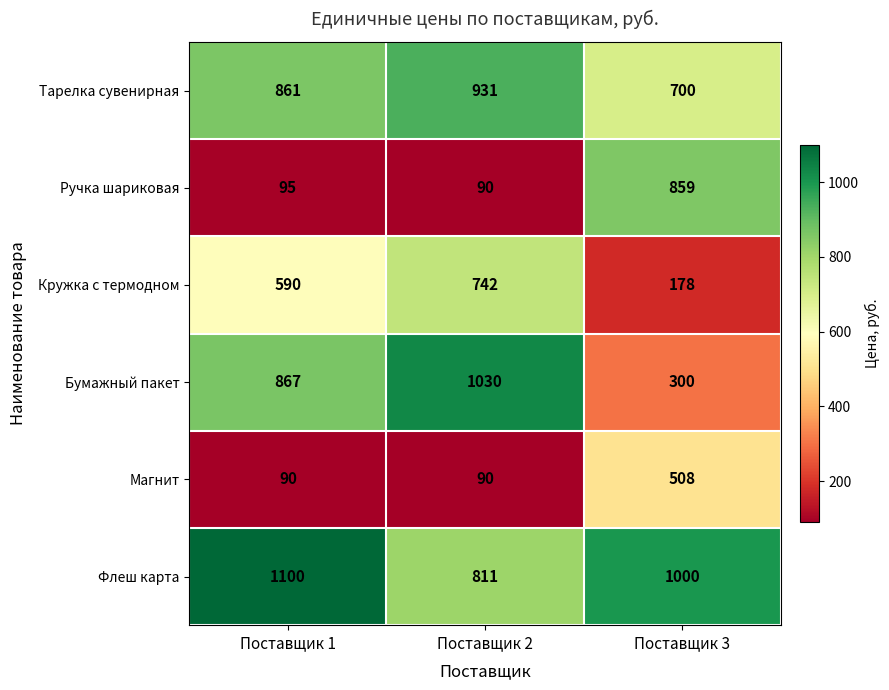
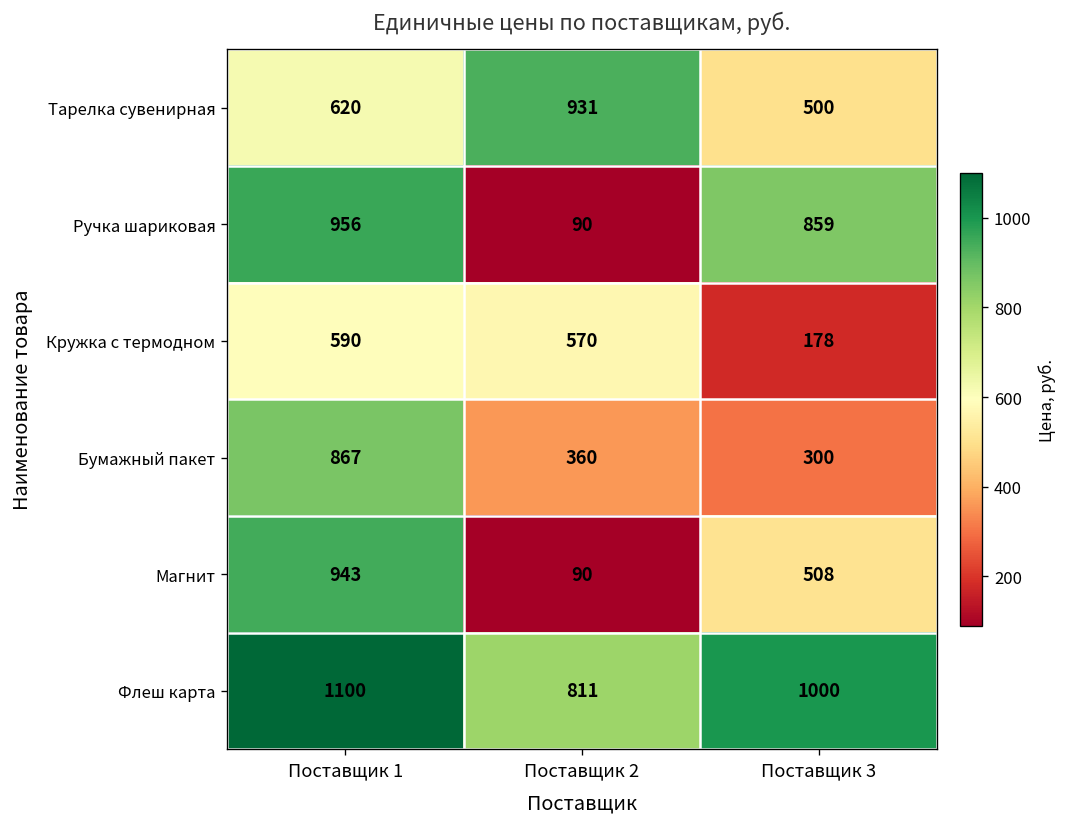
Тарелка сувенирная, Поставщик 1: 861 -> 620
Тарелка сувенирная, Поставщик 3: 700 -> 500
Ручка шариковая, Поставщик 1: 95 -> 956
Кружка с термодном, Поставщик 2: 742 -> 570
Бумажный пакет, Поставщик 2: 1030 -> 360
Магнит, Поставщик 1: 90 -> 943
